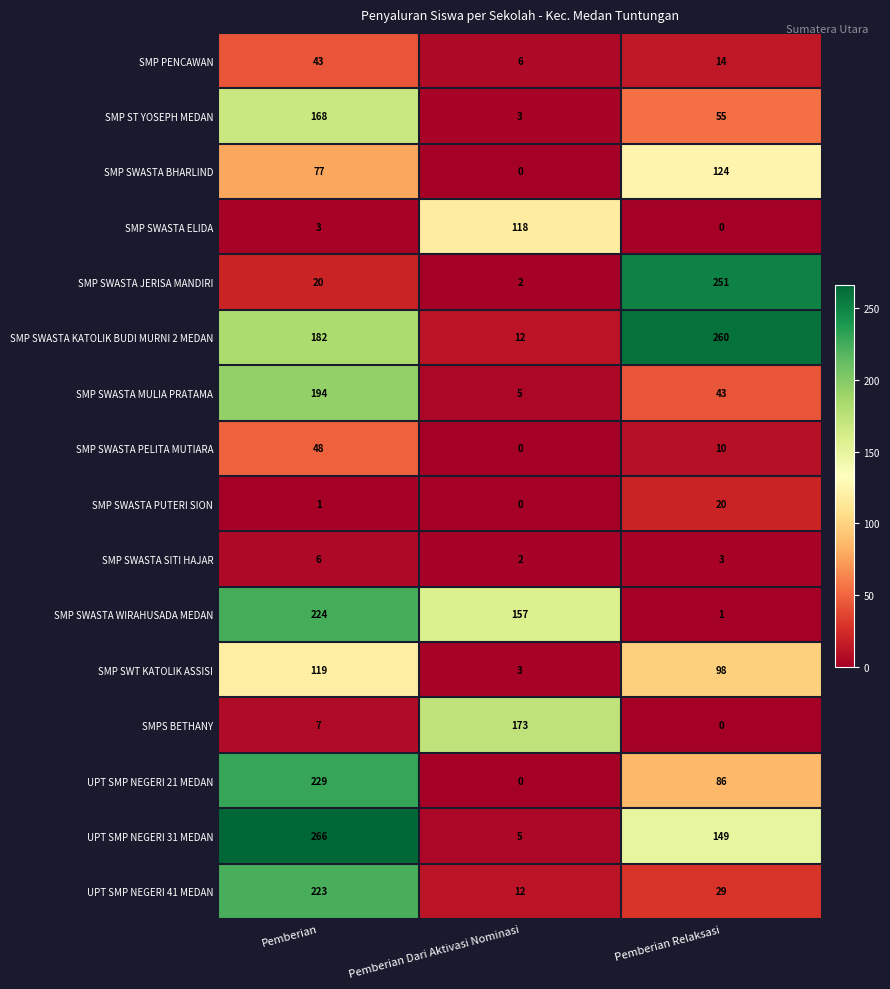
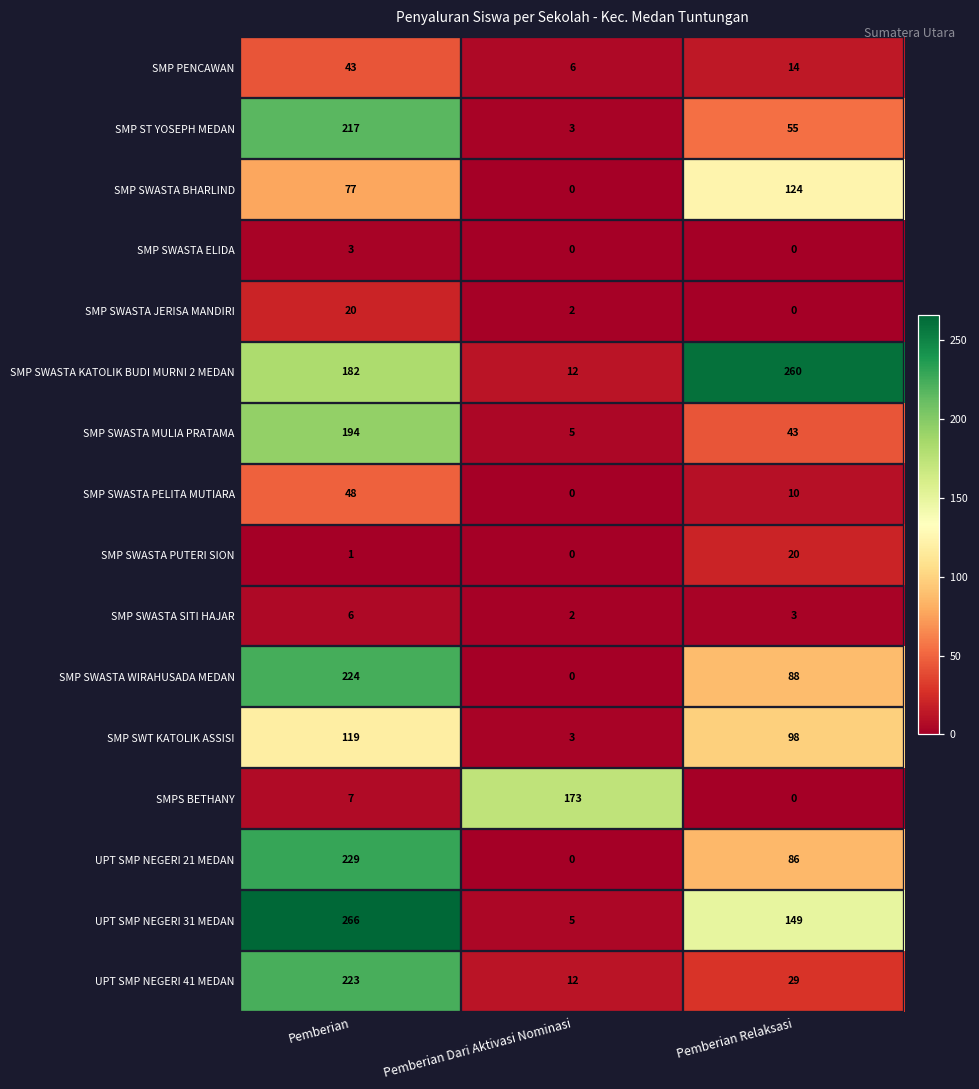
SMP ST YOSEPH MEDAN, Pemberian: 168 -> 217
SMP SWASTA ELIDA, Pemberian Dari Aktivasi Nominasi: 118 -> 0
SMP SWASTA JERISA MANDIRI, Pemberian Relaksasi: 251 -> 0
SMP SWASTA WIRAHUSADA MEDAN, Pemberian Dari Aktivasi Nominasi: 157 -> 0
SMP SWASTA WIRAHUSADA MEDAN, Pemberian Relaksasi: 1 -> 88
